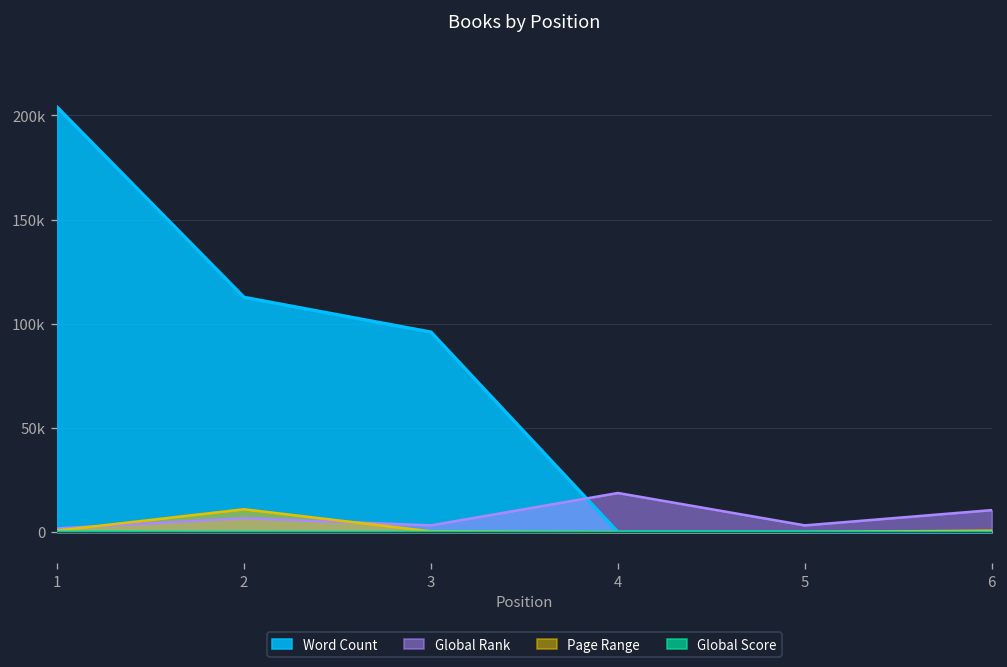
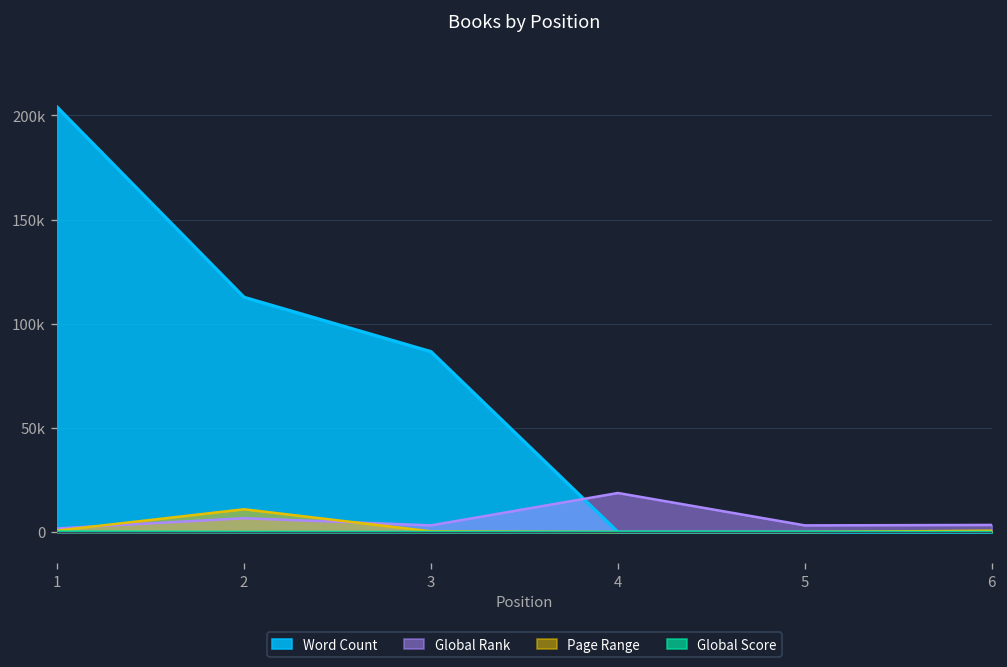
Word Count, 3: 96000 -> 87000
Global Rank, 6: 11000 -> 3000
